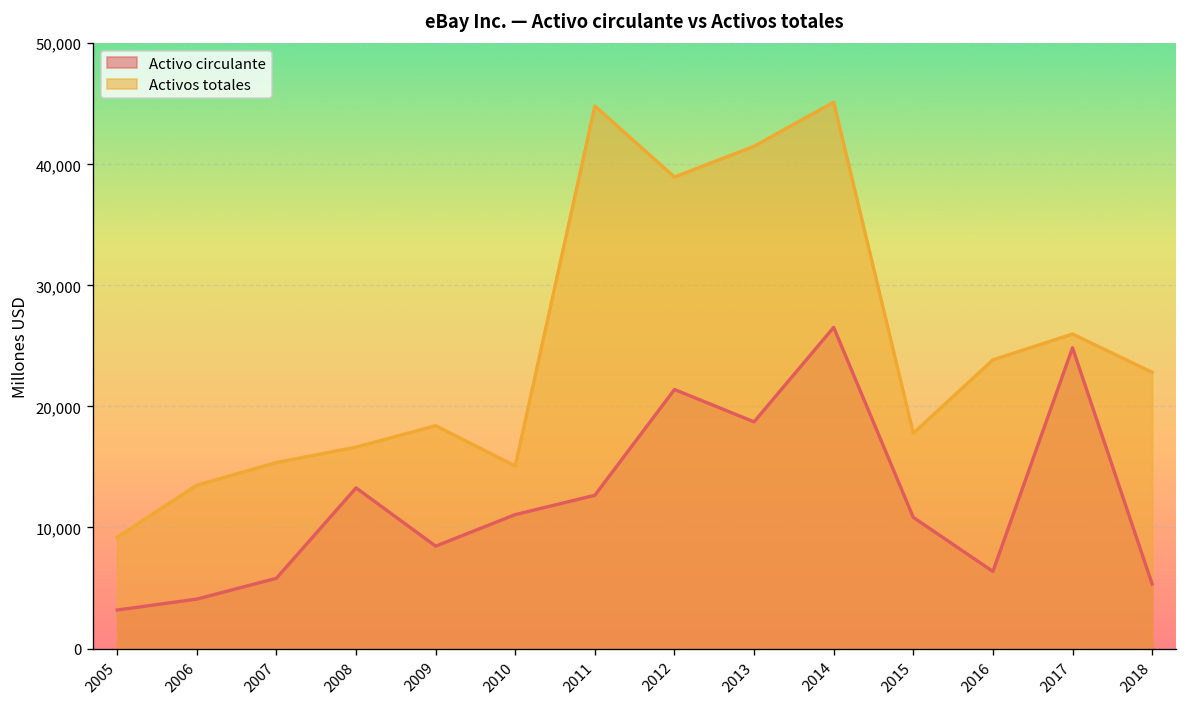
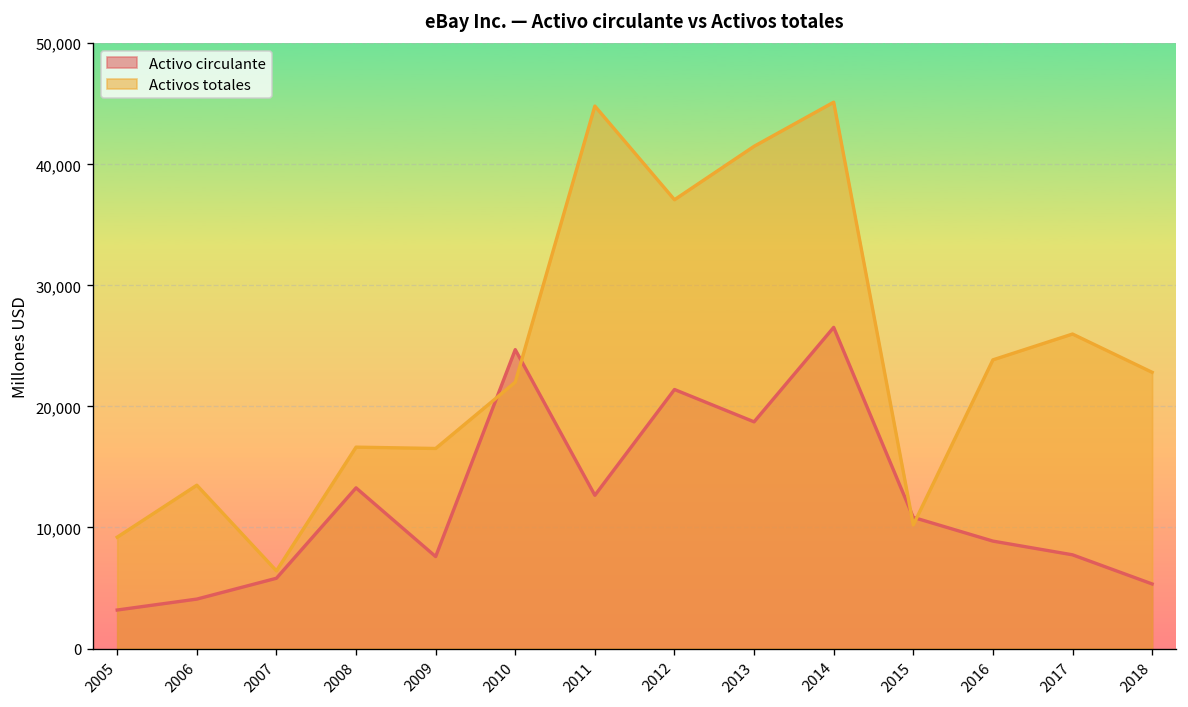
Activos totales, 2007: 15,400 -> 6,400
Activo circulante, 2009: 8,500 -> 7,600
Activos totales, 2009: 18,400 -> 16,500
Activo circulante, 2010: 11,100 -> 24,700
Activos totales, 2010: 15,100 -> 22,000
Activos totales, 2012: 39,000 -> 37,100
Activos totales, 2015: 17,800 -> 10,200
Activo circulante, 2016: 6,400 -> 8,900
Activo circulante, 2017: 24,800 -> 7,700
